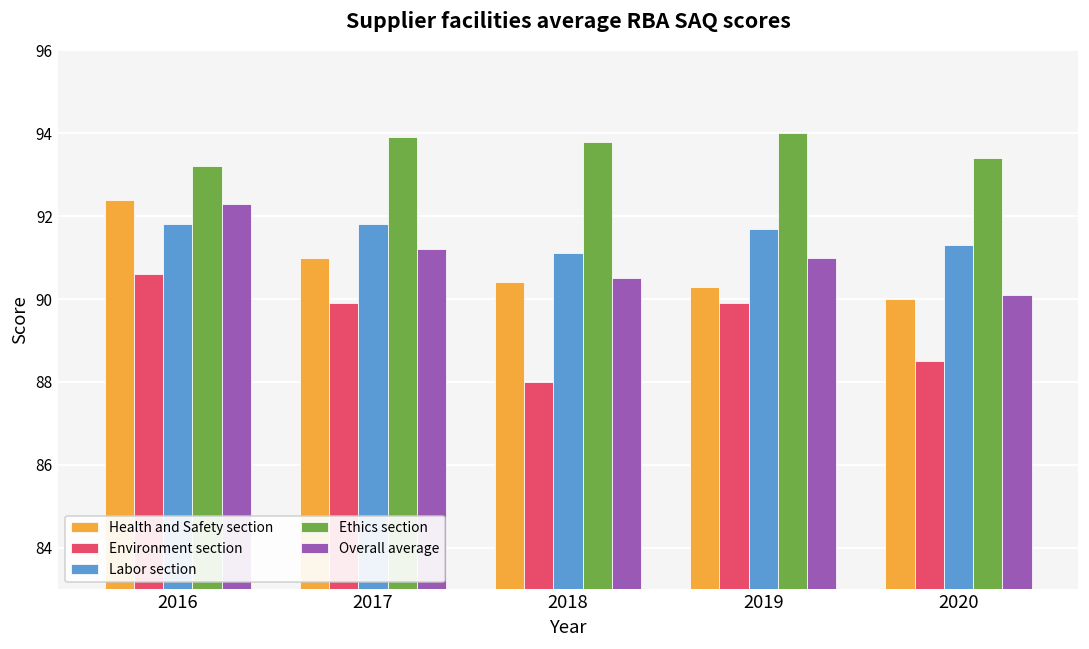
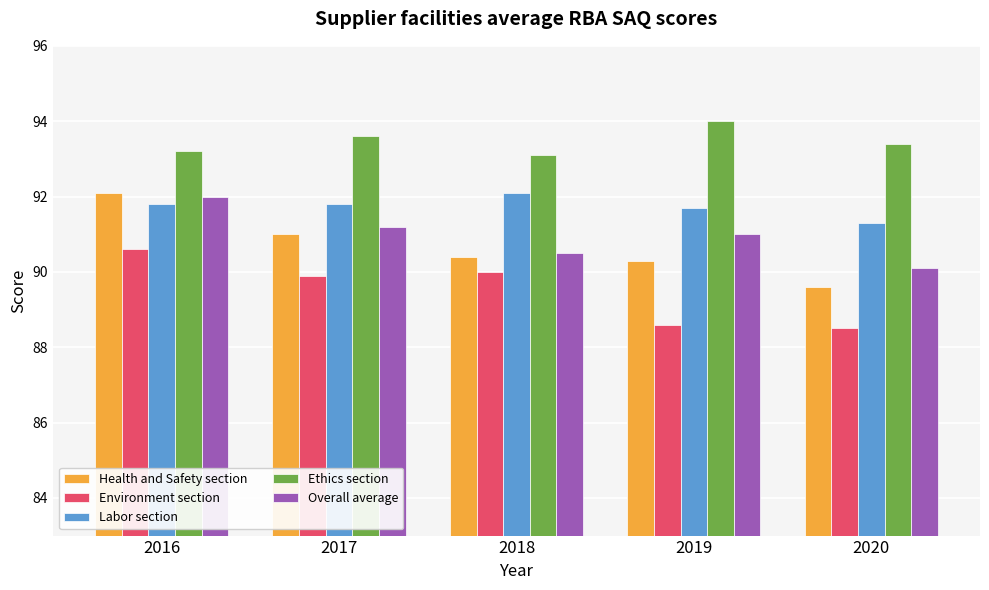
Health and Safety section, 2016: 92.4 -> 92.1
Overall average, 2016: 92.3 -> 92.0
Ethics section, 2017: 93.9 -> 93.6
Environment section, 2018: 88 -> 90
Labor section, 2018: 91.1 -> 92.1
Ethics section, 2018: 93.8 -> 93.1
Environment section, 2019: 89.9 -> 88.6
Health and Safety section, 2020: 90.0 -> 89.6
